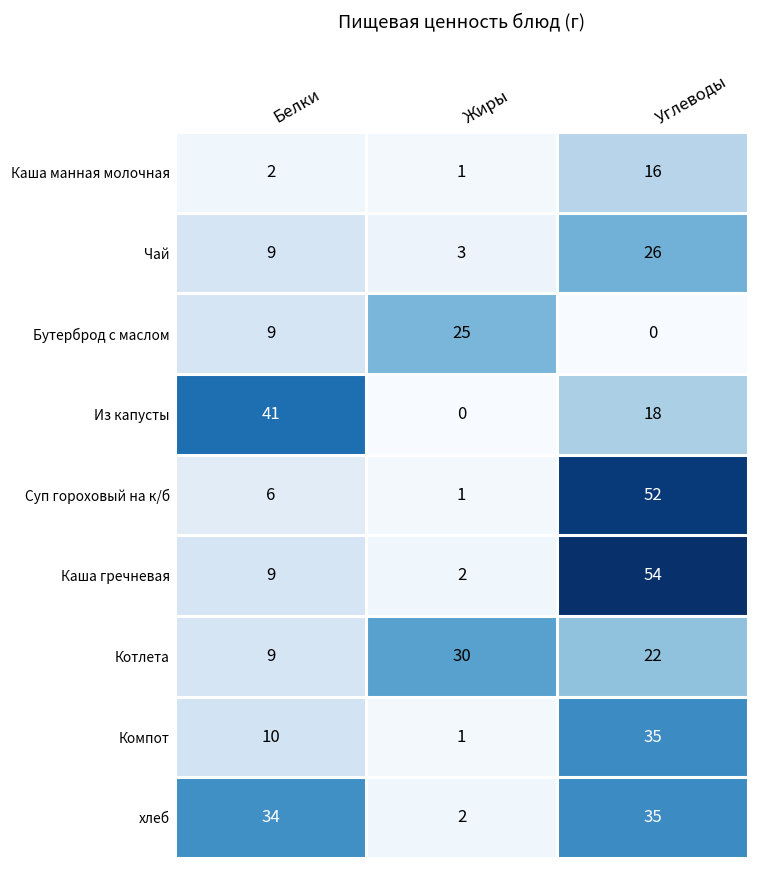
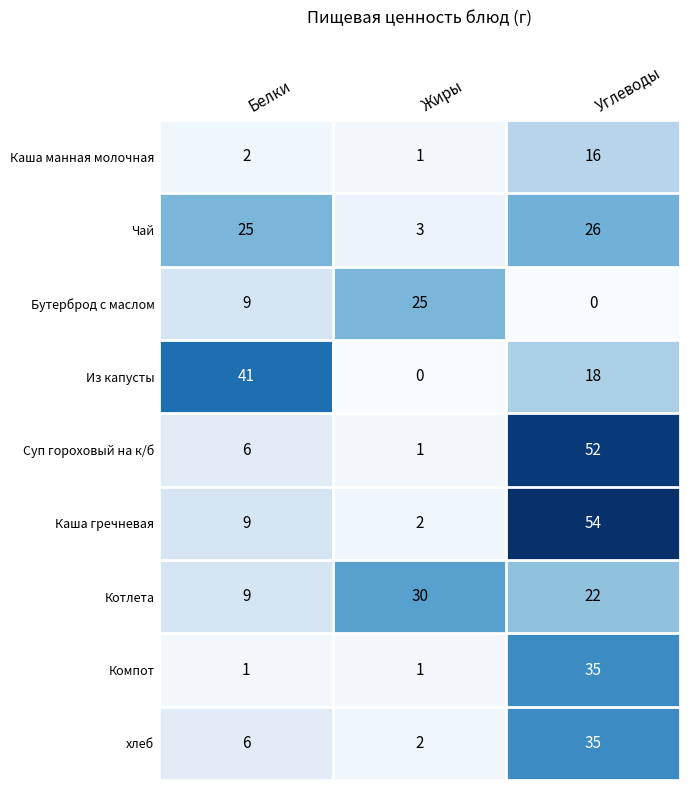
Чай, Белки: 9 -> 25
Компот, Белки: 10 -> 1
хлеб, Белки: 34 -> 6
